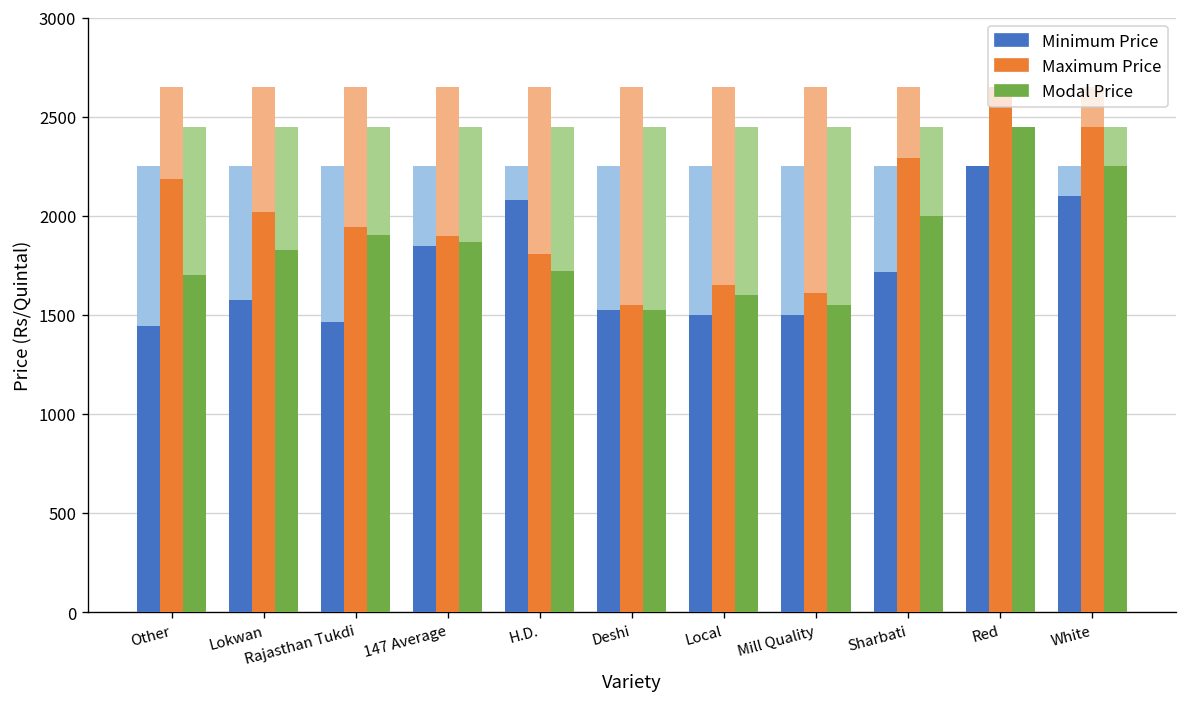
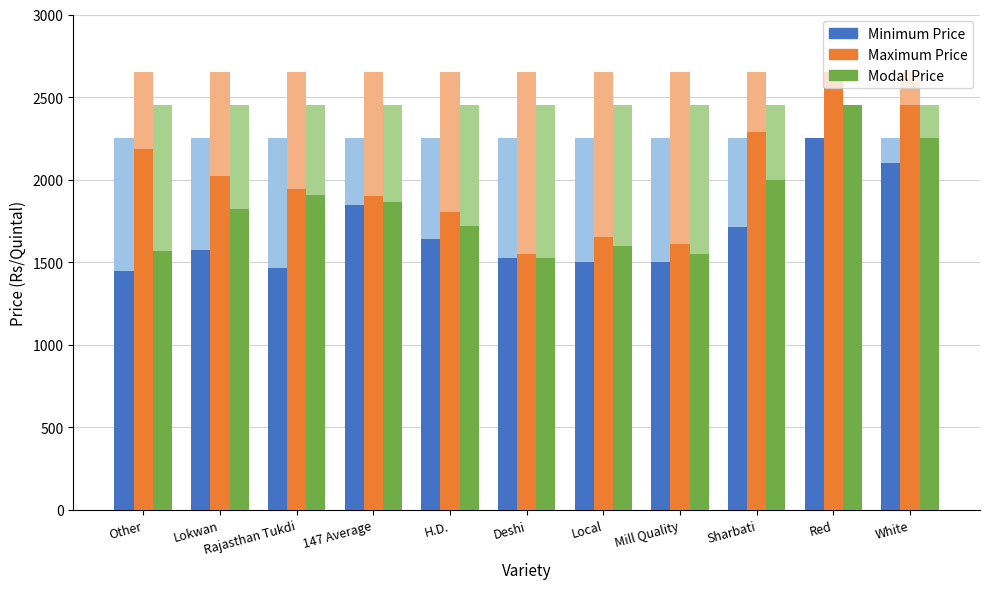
Modal Price, Other: 1700 -> 1570
Minimum Price, H.D.: 2080 -> 1640
